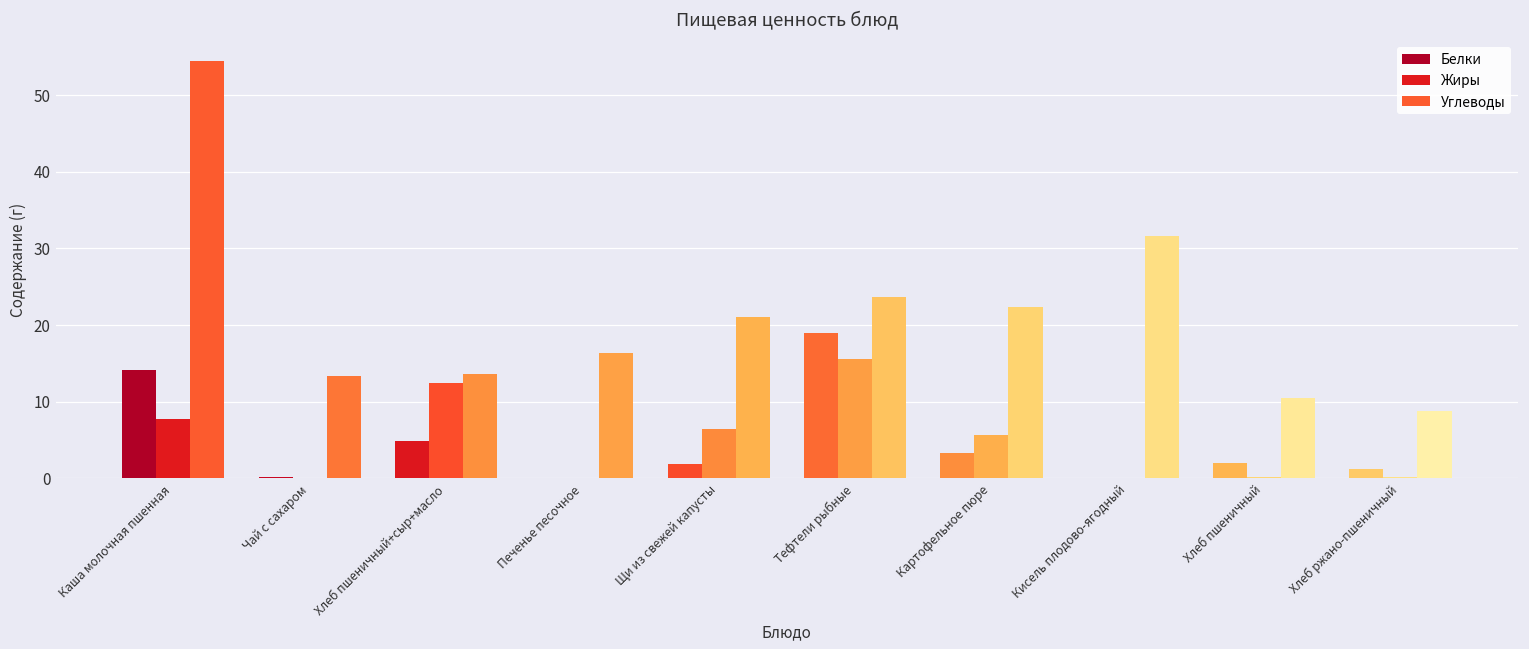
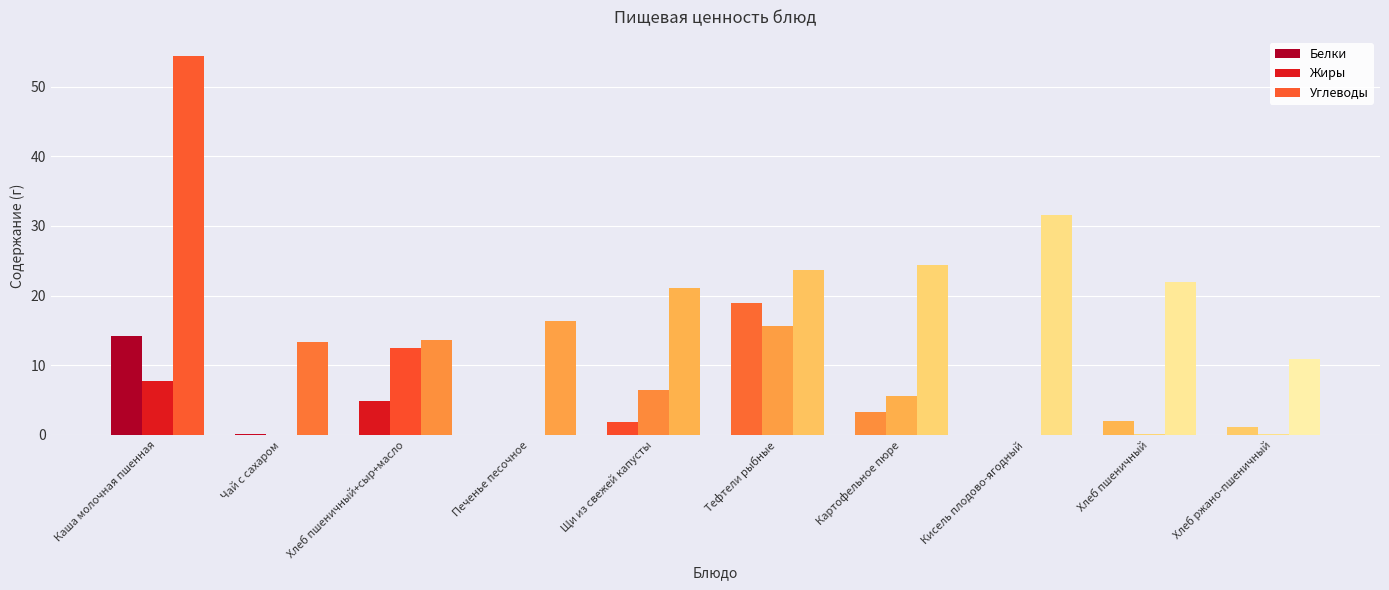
Углеводы, Картофельное пюре: 22 -> 24
Углеводы, Хлеб пшеничный: 11 -> 22
Углеводы, Хлеб ржано-пшеничный: 9 -> 11
